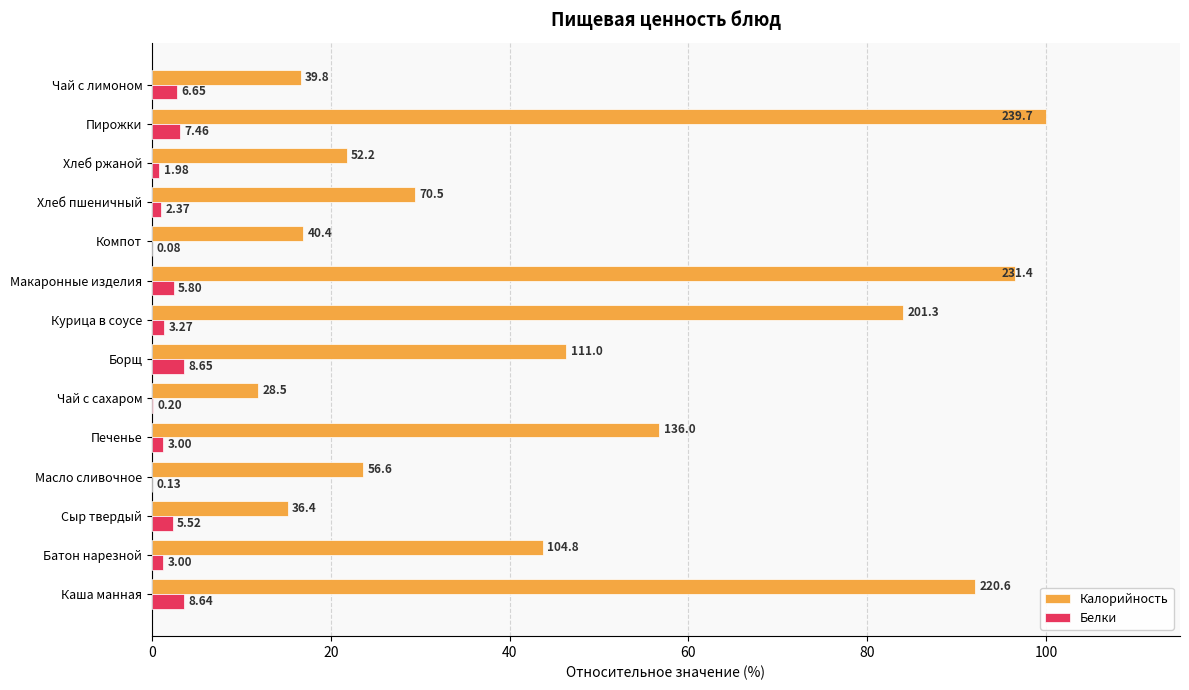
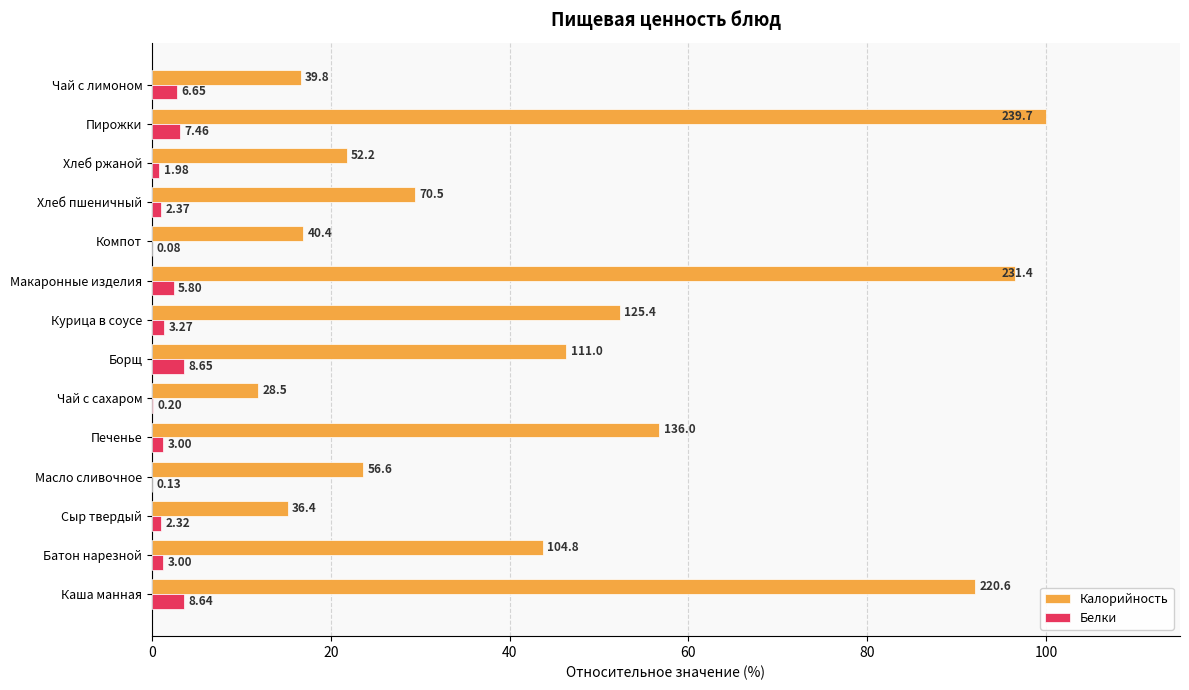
Калорийность, Курица в соусе: 201.3 -> 125.4
Белки, Сыр твердый: 5.52 -> 2.32
